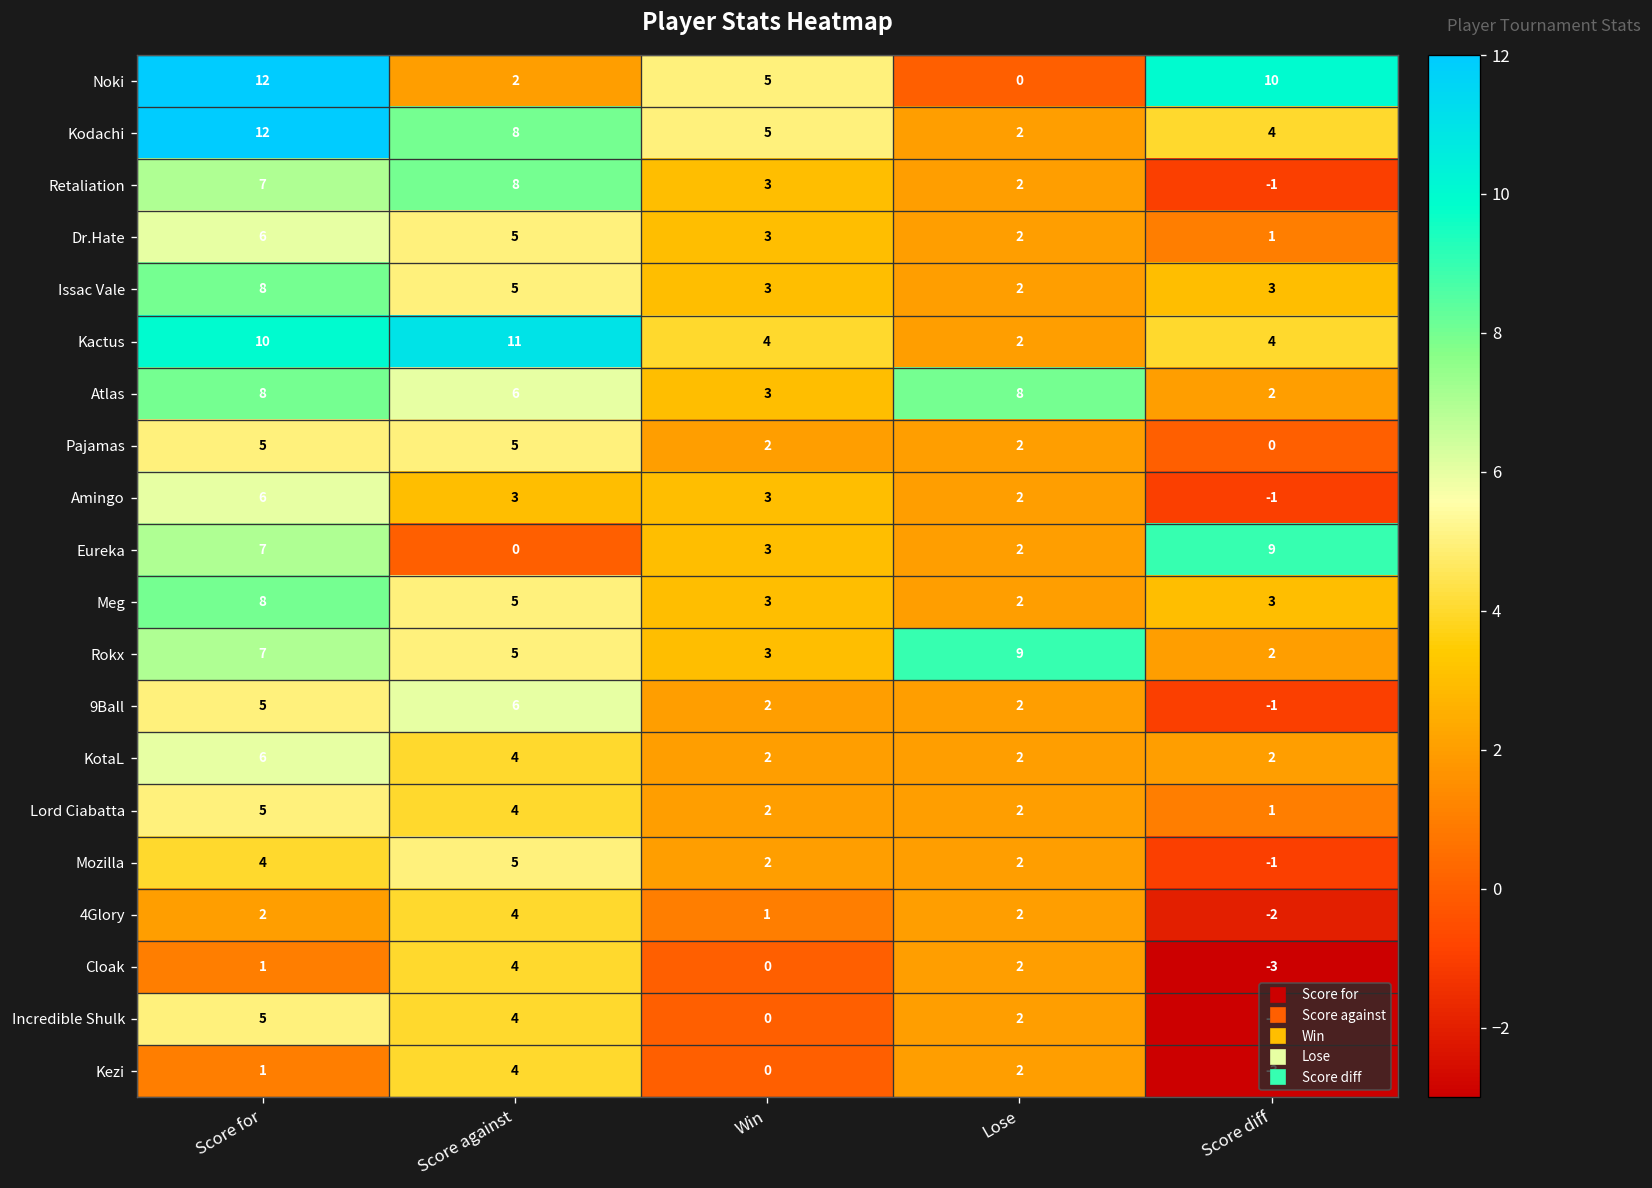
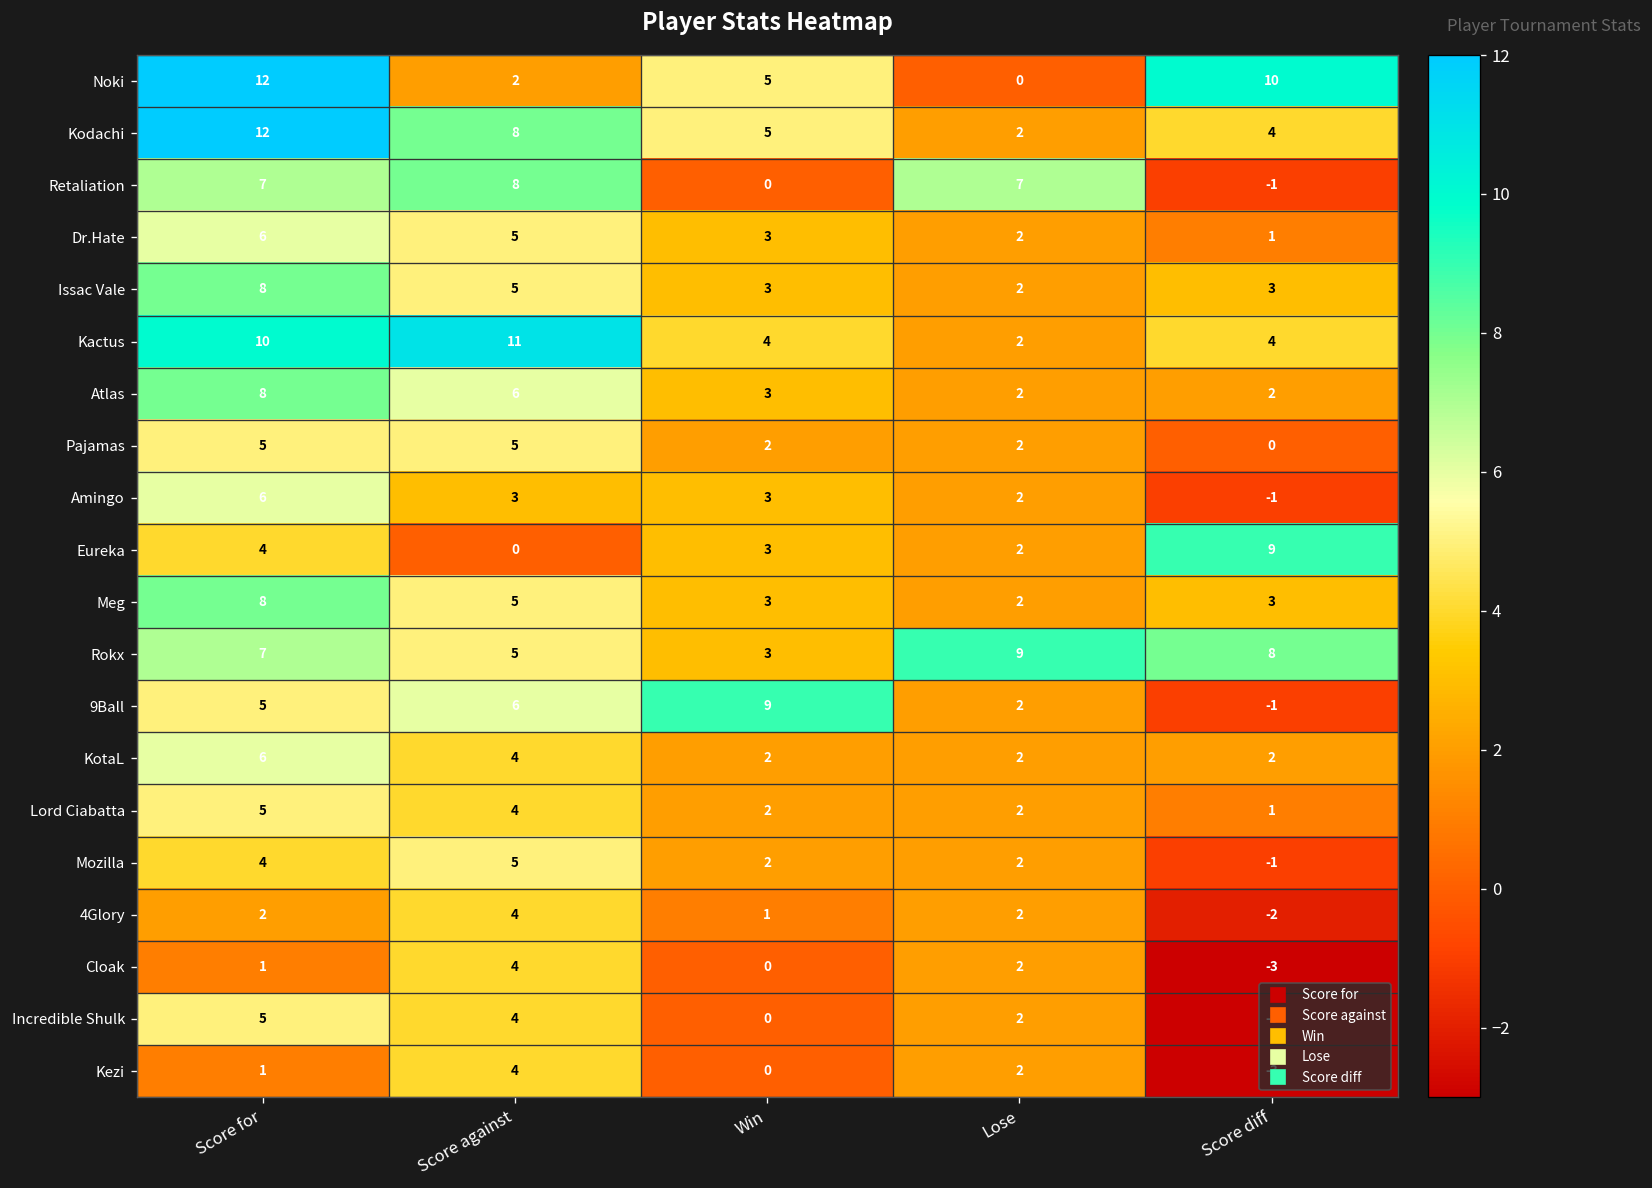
Retaliation, Win: 3 -> 0
Retaliation, Lose: 2 -> 7
Atlas, Lose: 8 -> 2
Eureka, Score for: 7 -> 4
Rokx, Score diff: 2 -> 8
9Ball, Win: 2 -> 9
